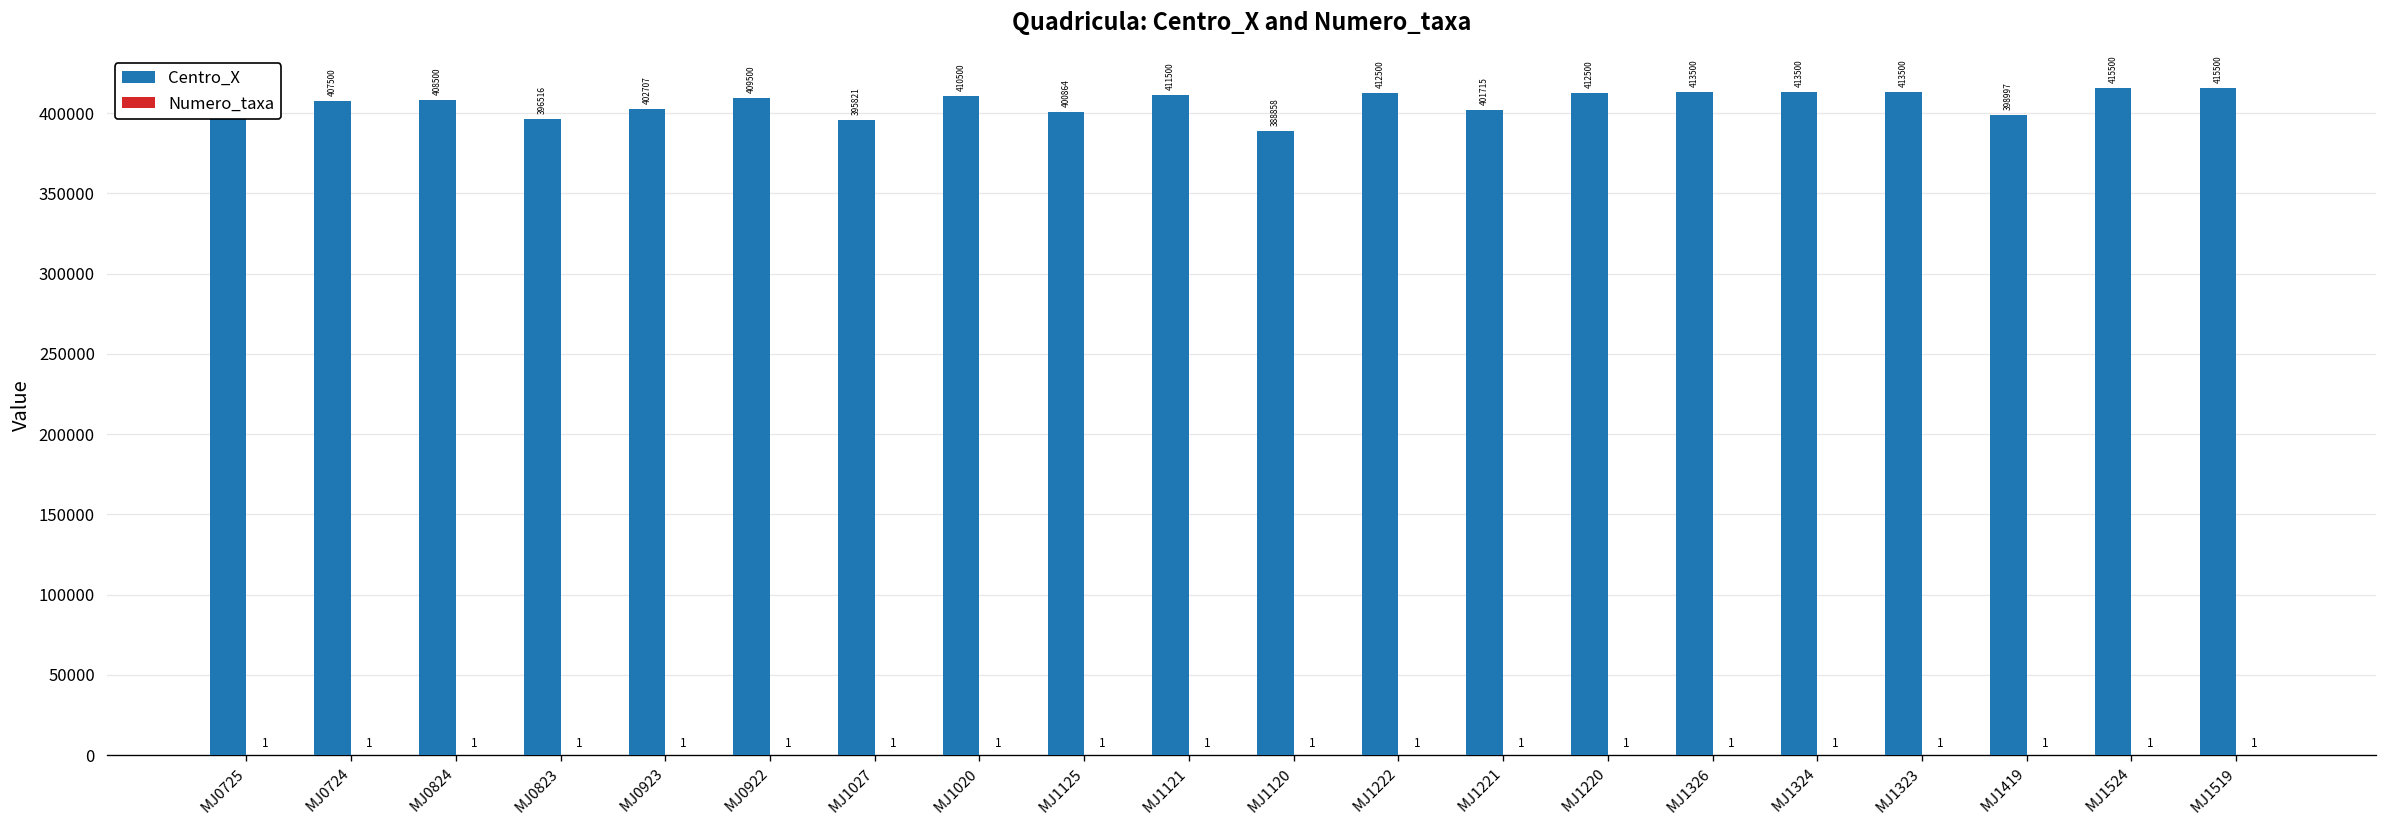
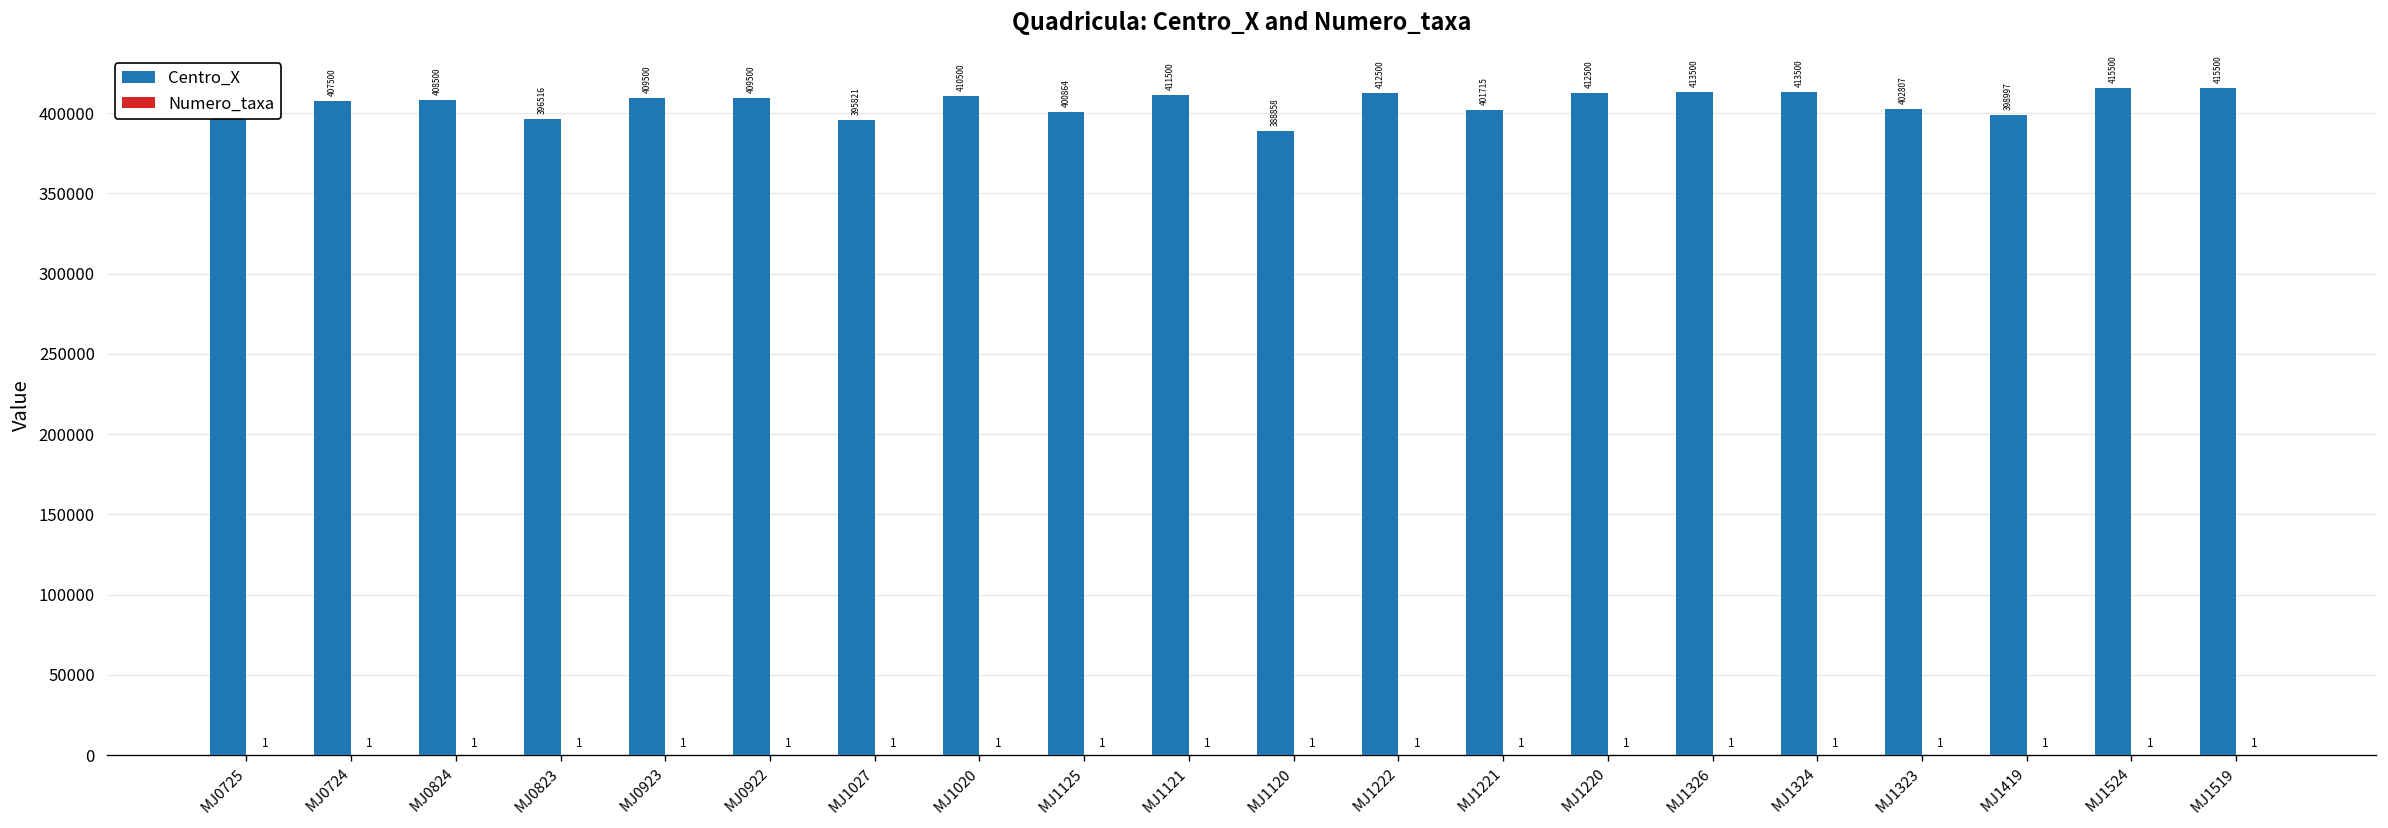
Centro_X, MJ0923: 402707 -> 409500
Centro_X, MJ1323: 413500 -> 402807
